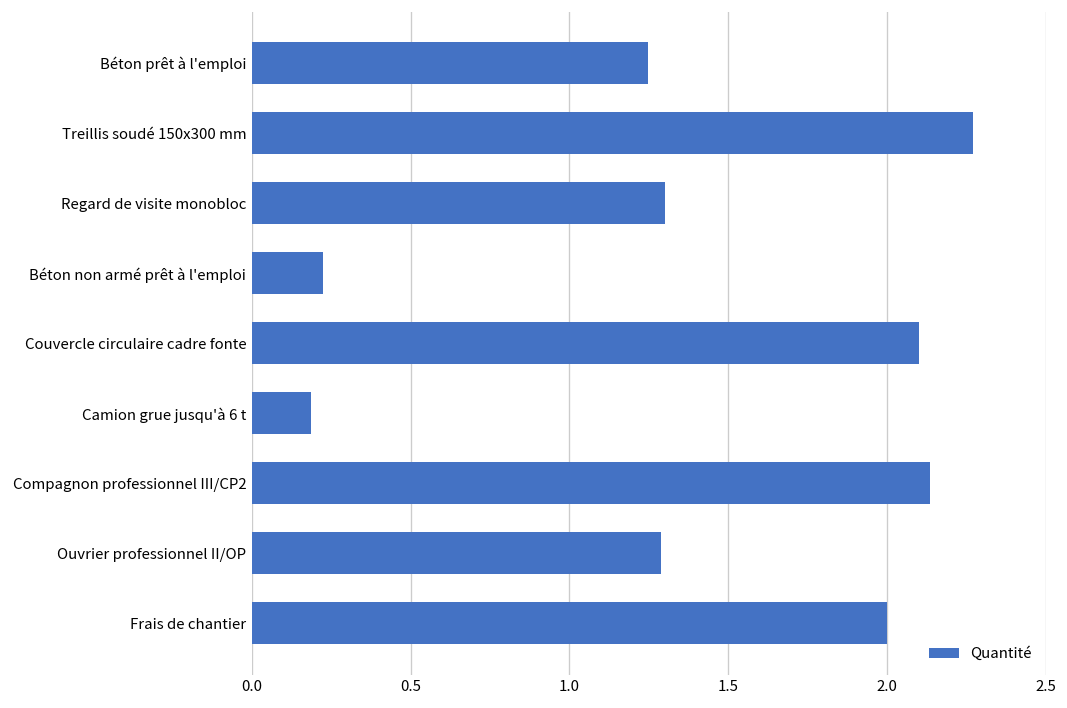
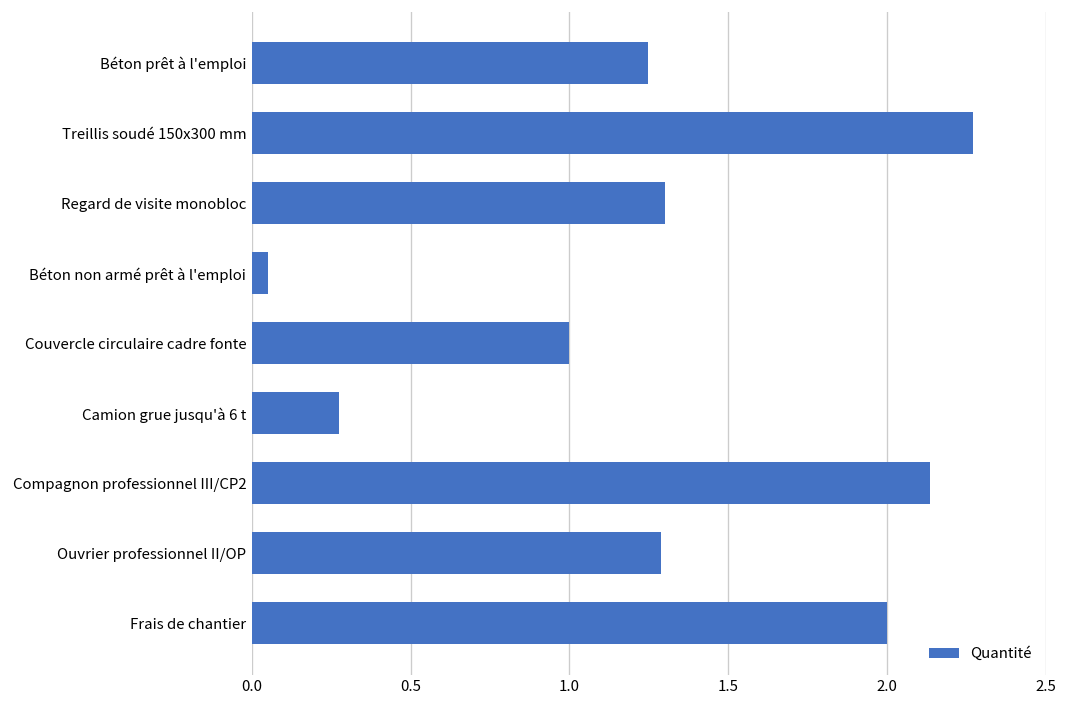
Béton non armé prêt à l'emploi: 0.22 -> 0.05
Couvercle circulaire cadre fonte: 2.1 -> 1.0
Camion grue jusqu'à 6 t: 0.19 -> 0.28
